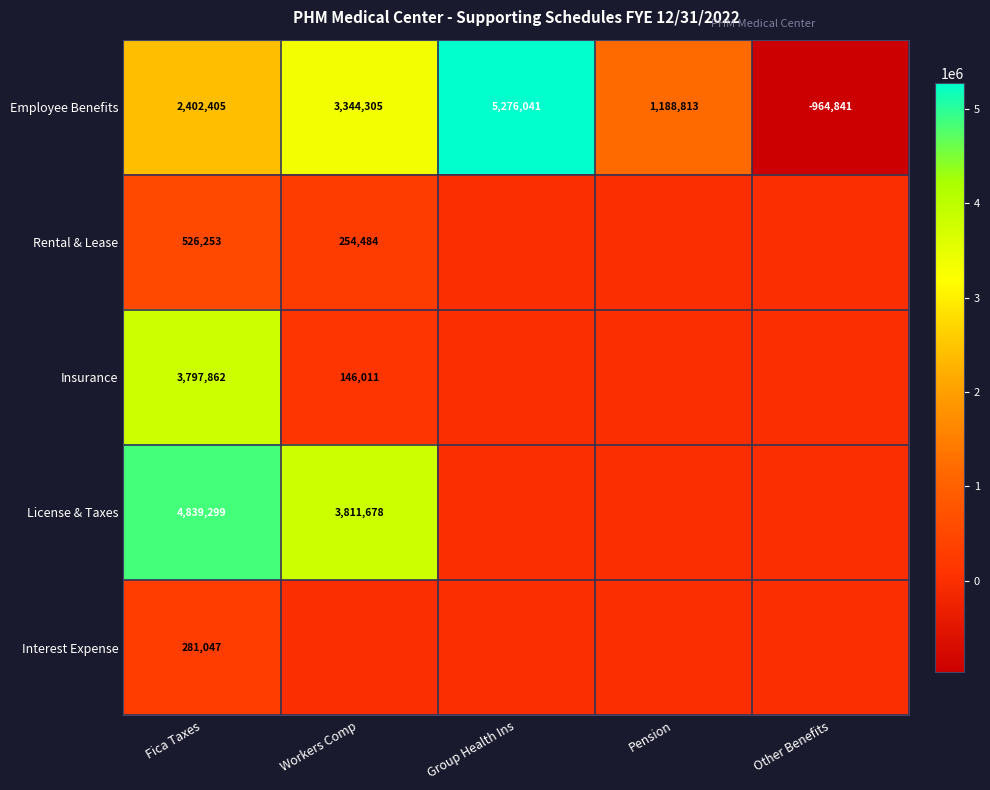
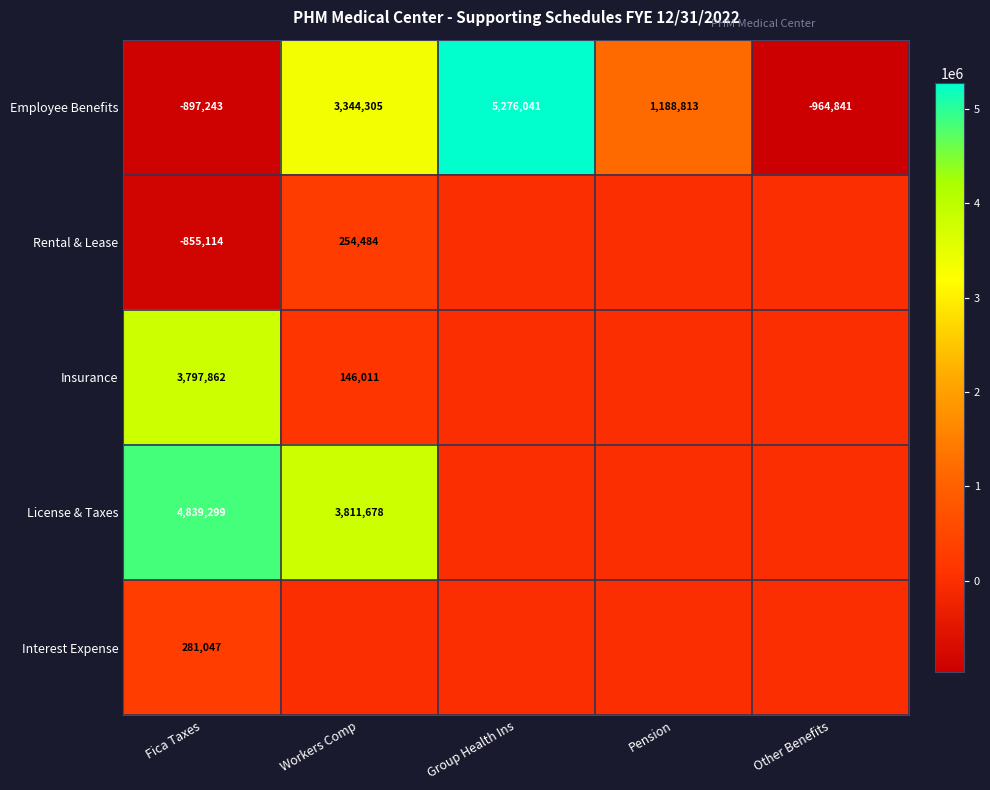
Employee Benefits, Fica Taxes: 2,402,405 -> -897,243
Rental & Lease, Fica Taxes: 526,253 -> -855,114
